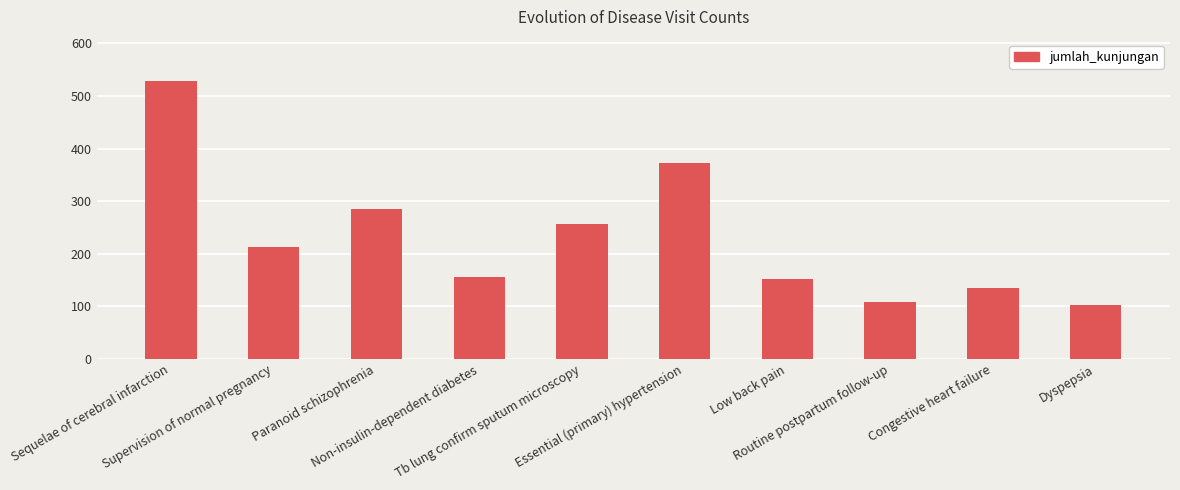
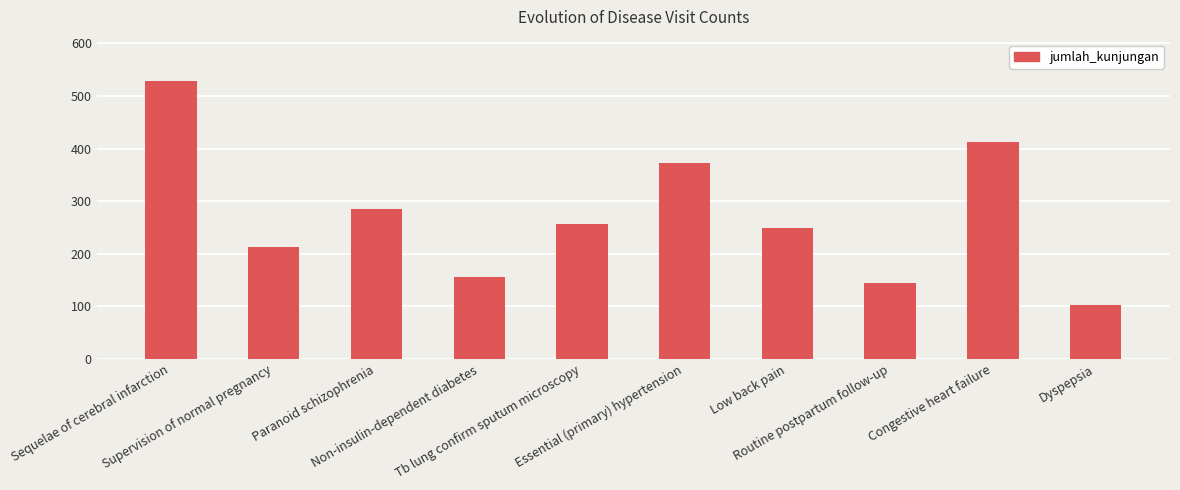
Low back pain: 150 -> 250
Routine postpartum follow-up: 110 -> 140
Congestive heart failure: 140 -> 410
